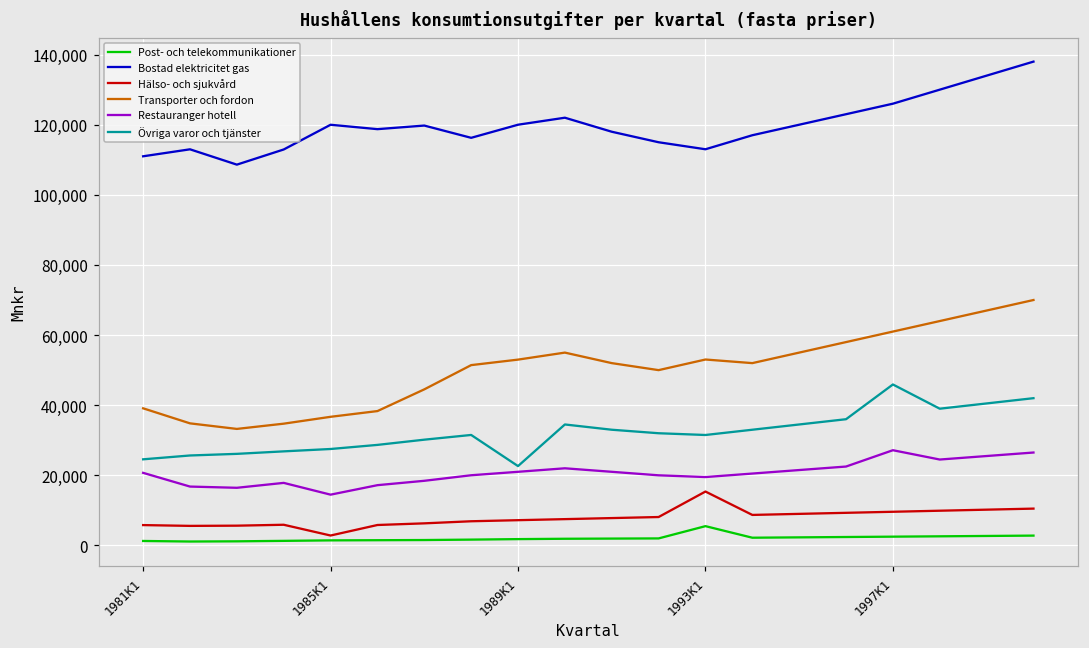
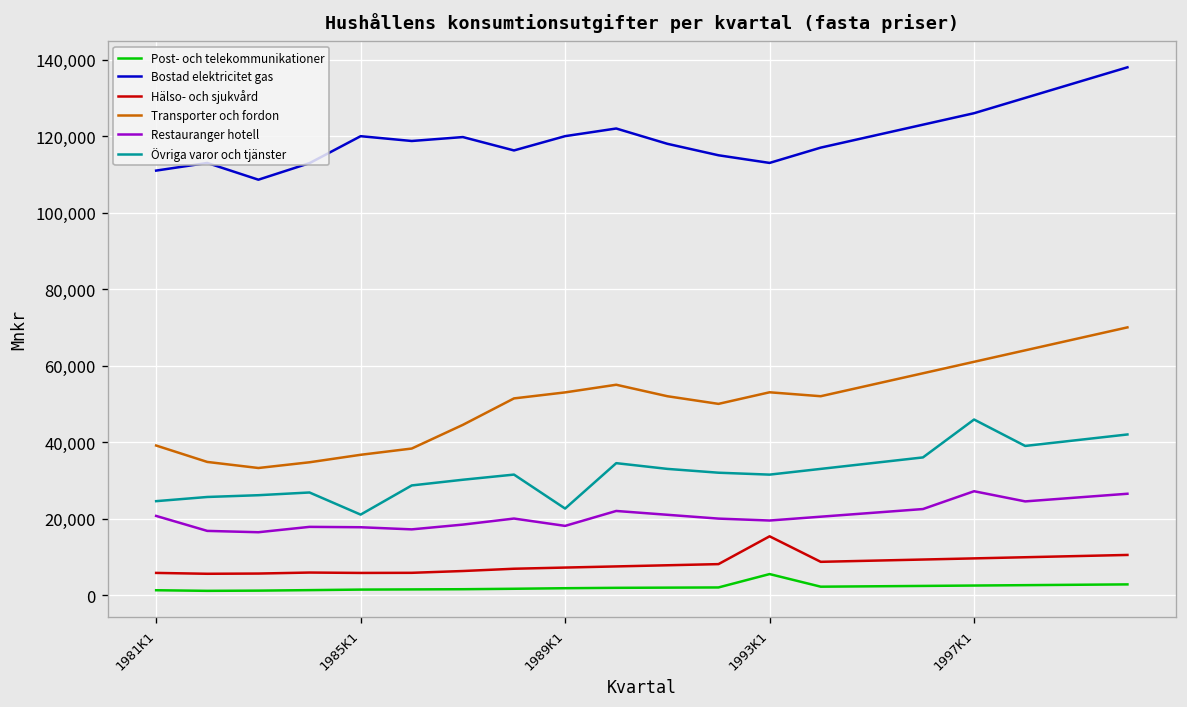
Hälso- och sjukvård, 1985K1: 3,000 -> 6,000
Restauranger hotell, 1985K1: 14,000 -> 18,000
Övriga varor och tjänster, 1985K1: 28,000 -> 21,000
Restauranger hotell, 1989K1: 21,000 -> 18,000
